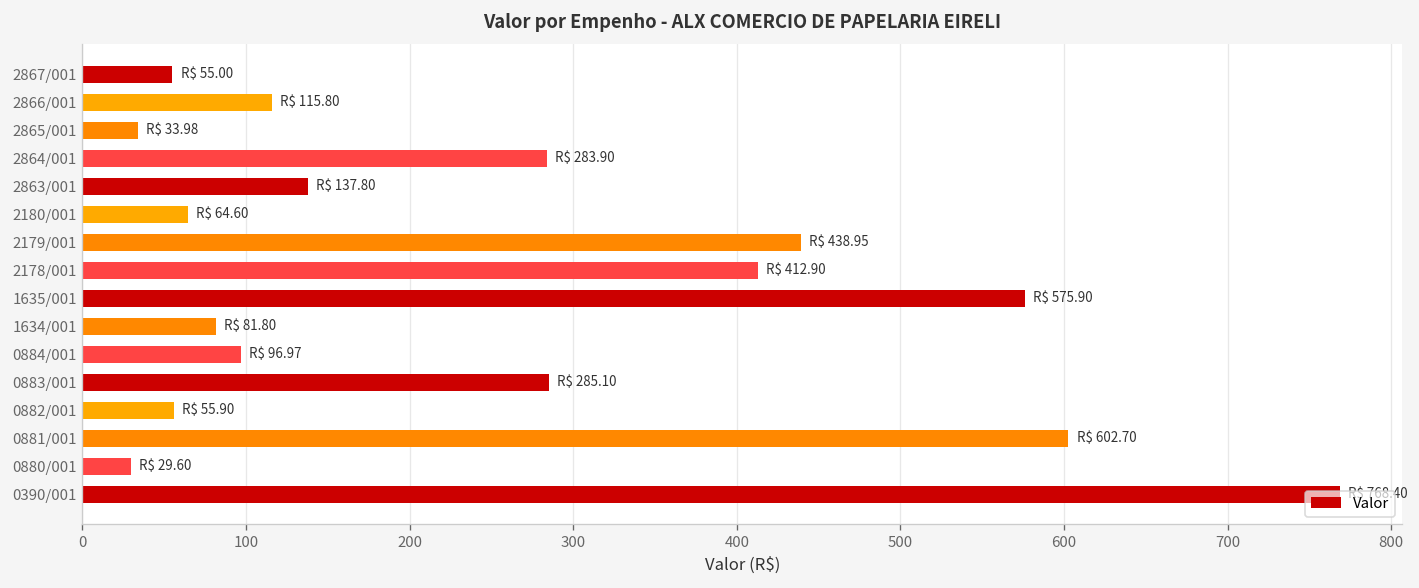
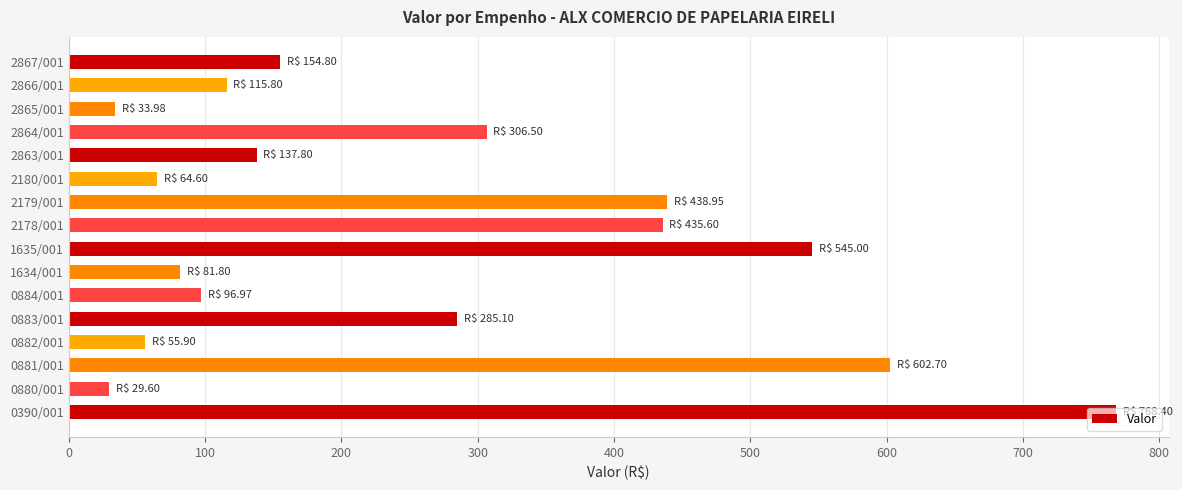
2867/001: 55.00 -> 154.80
2864/001: 283.90 -> 306.50
2178/001: 412.90 -> 435.60
1635/001: 575.90 -> 545.00
